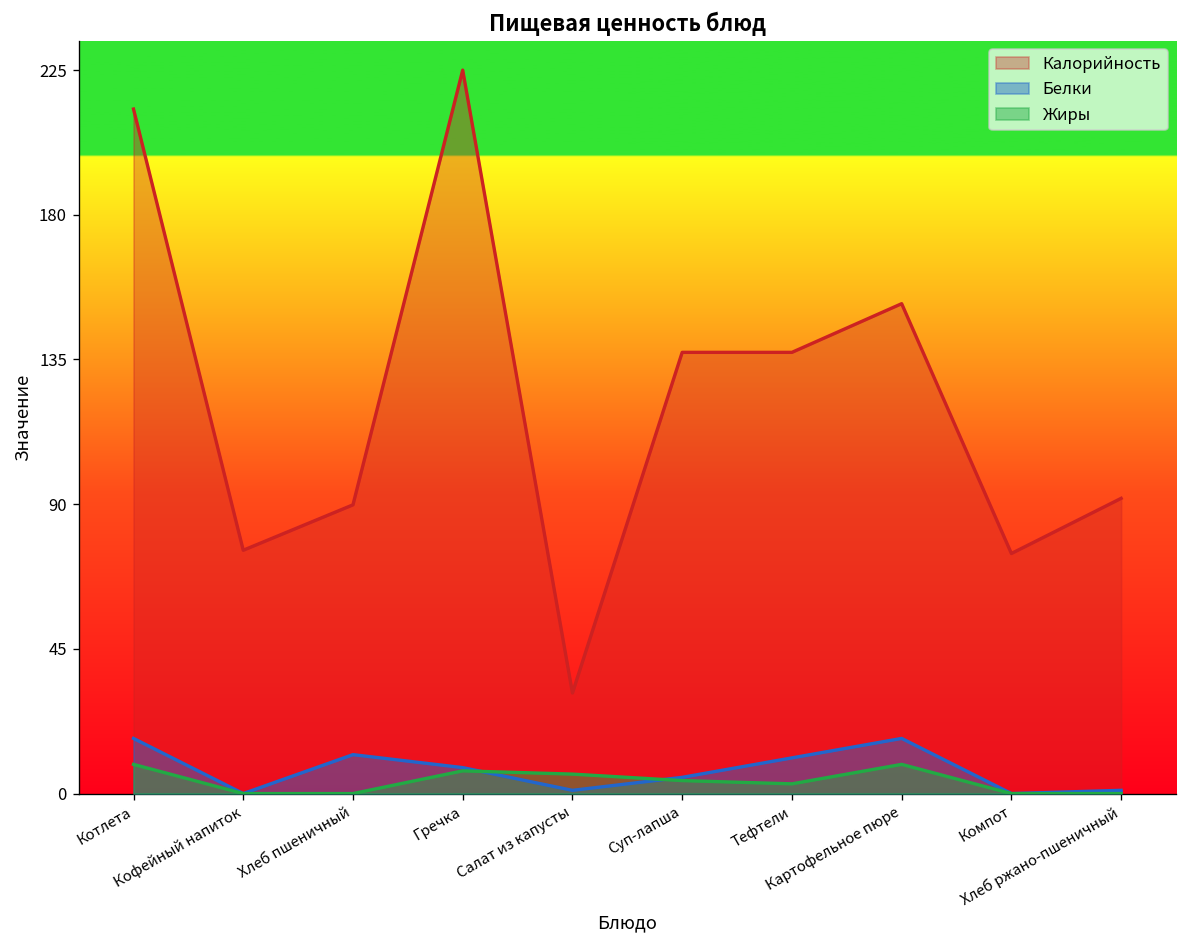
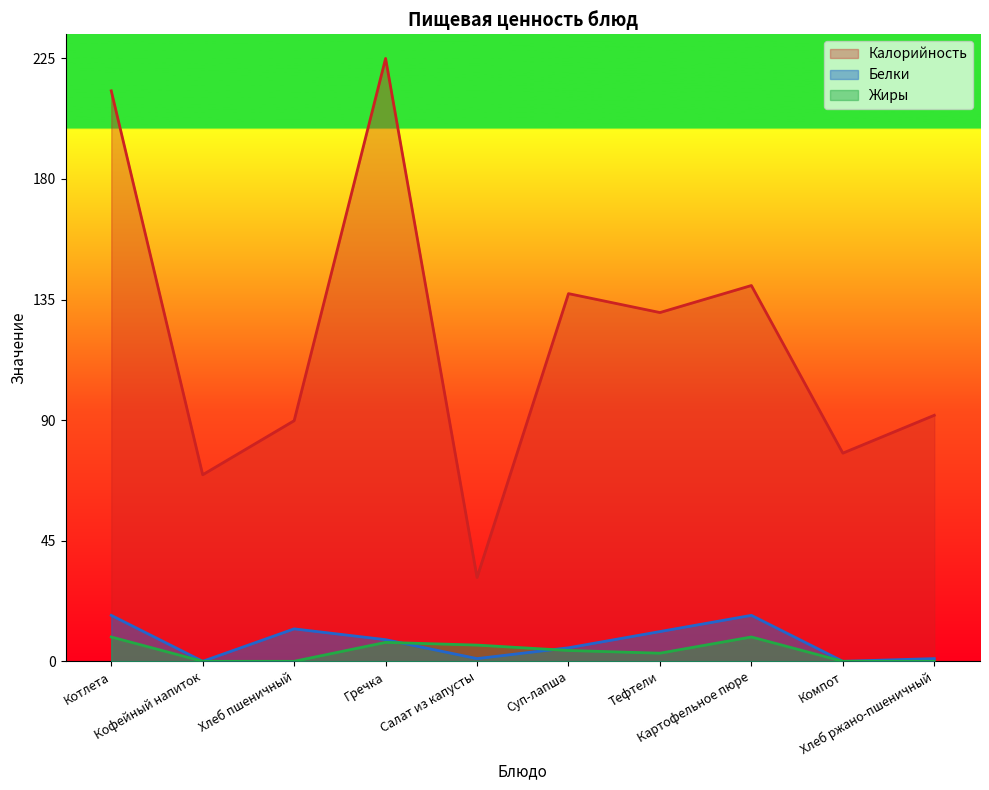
Калорийность, Кофейный напиток: 76 -> 70
Калорийность, Тефтели: 137 -> 130
Калорийность, Картофельное пюре: 152 -> 140
Калорийность, Компот: 75 -> 78
